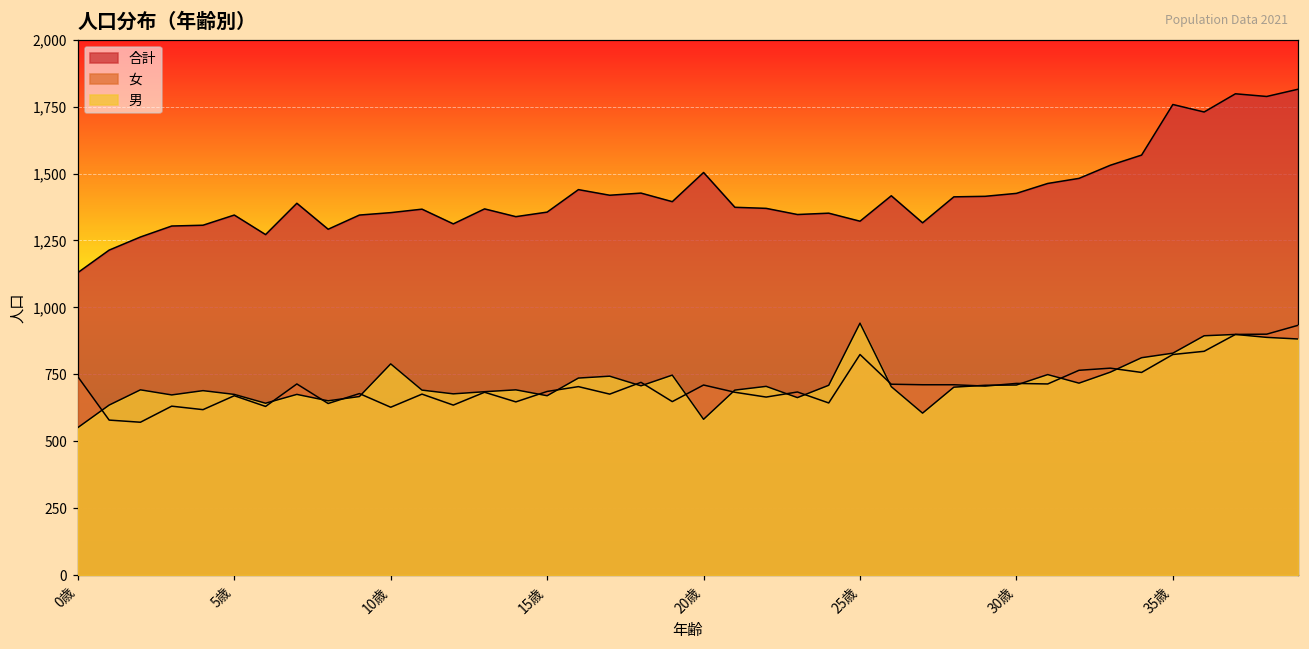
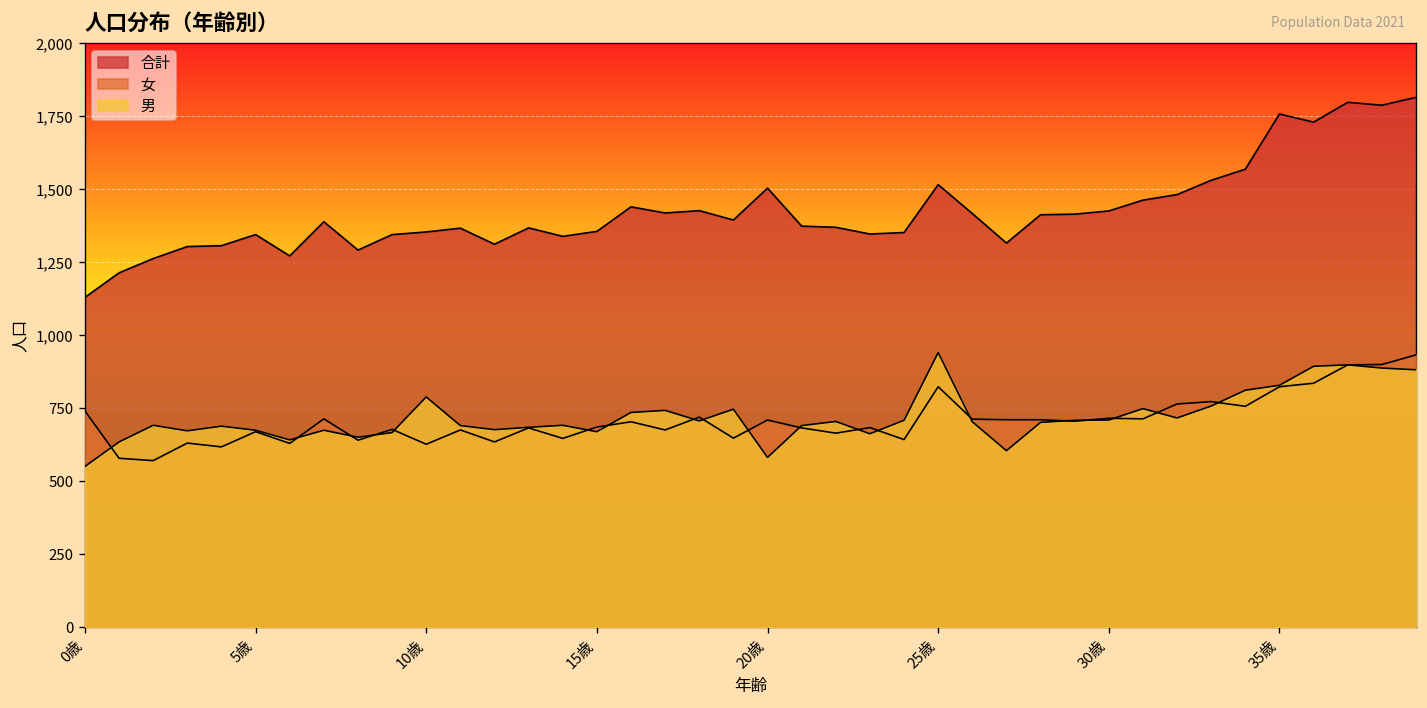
合計, 25歳: 1,320 -> 1,520
